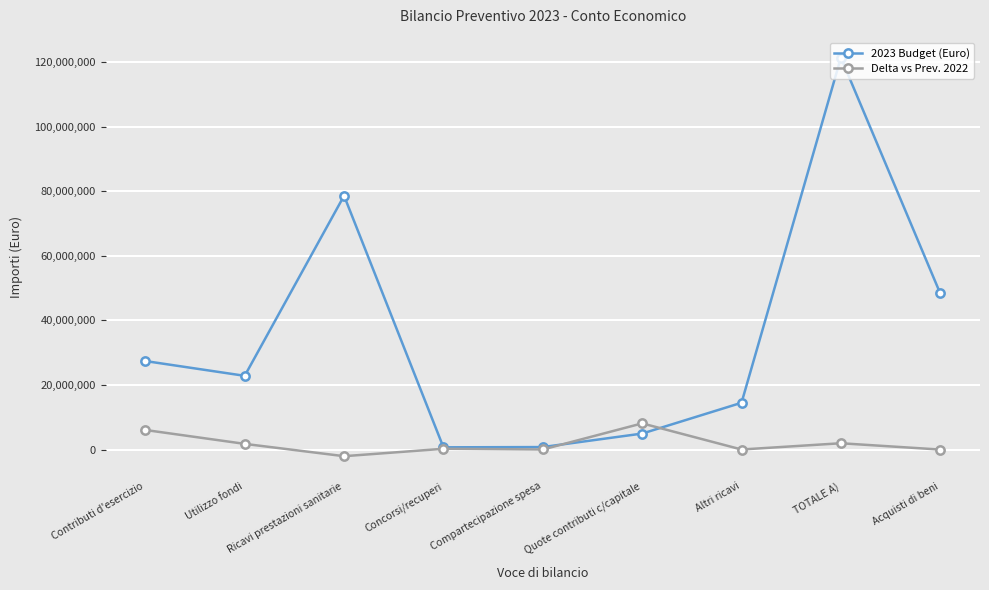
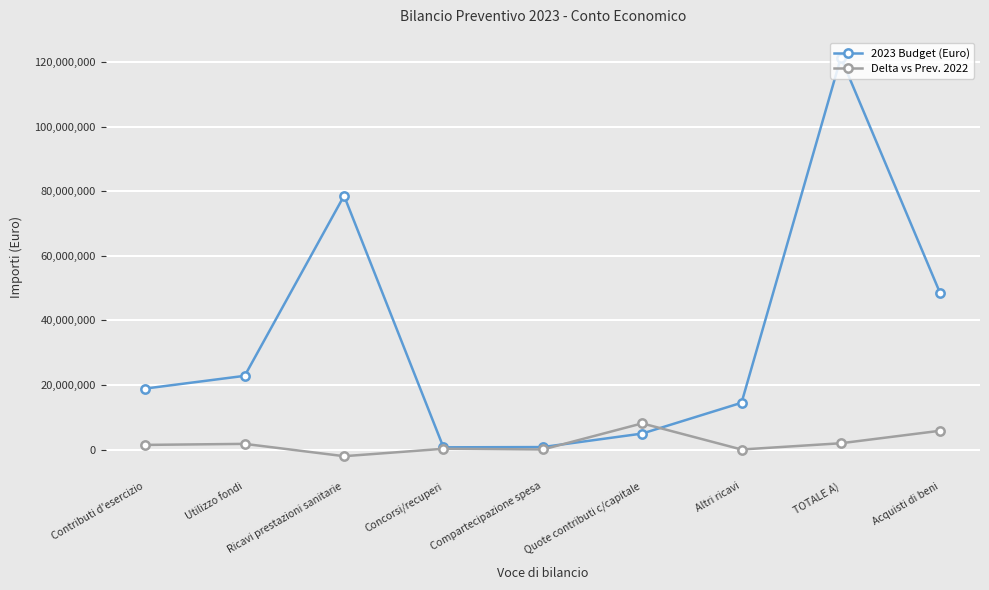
2023 Budget (Euro), Contributi d'esercizio: 27,000,000 -> 19,000,000
Delta vs Prev. 2022, Contributi d'esercizio: 6,000,000 -> 1,000,000
Delta vs Prev. 2022, Acquisti di beni: 0 -> 6,000,000
